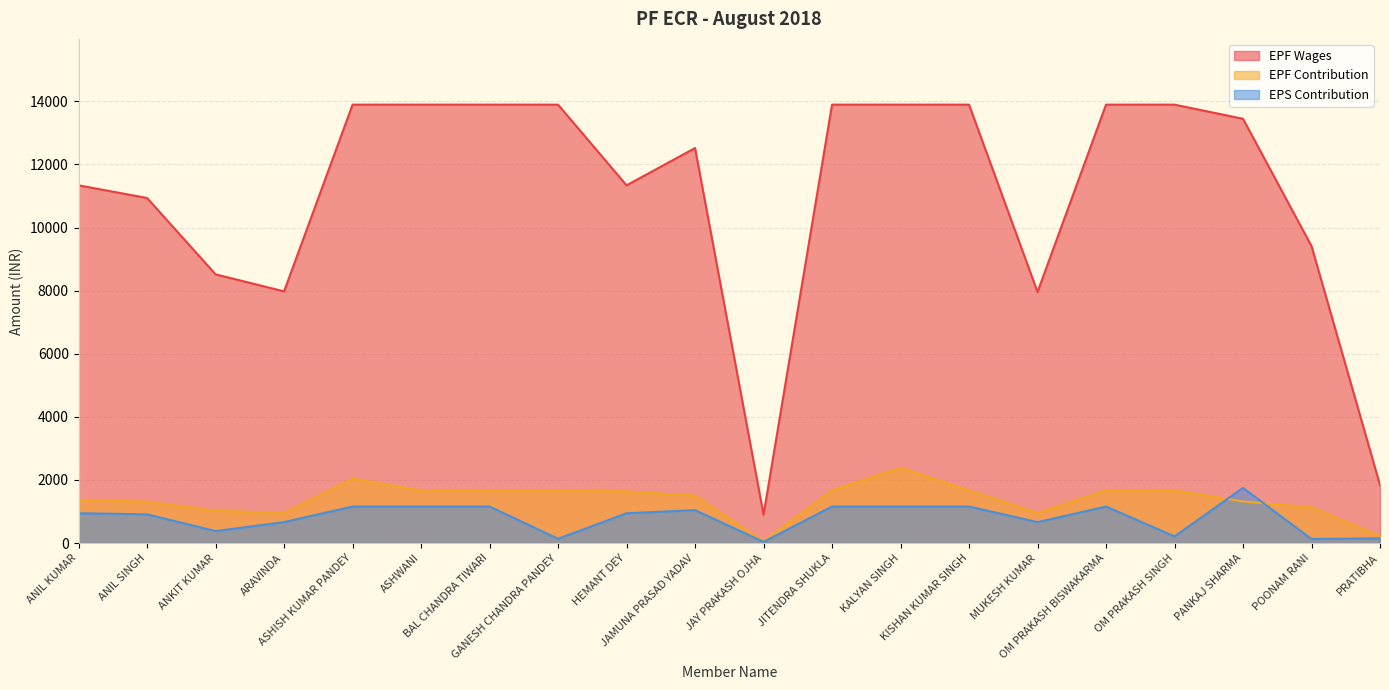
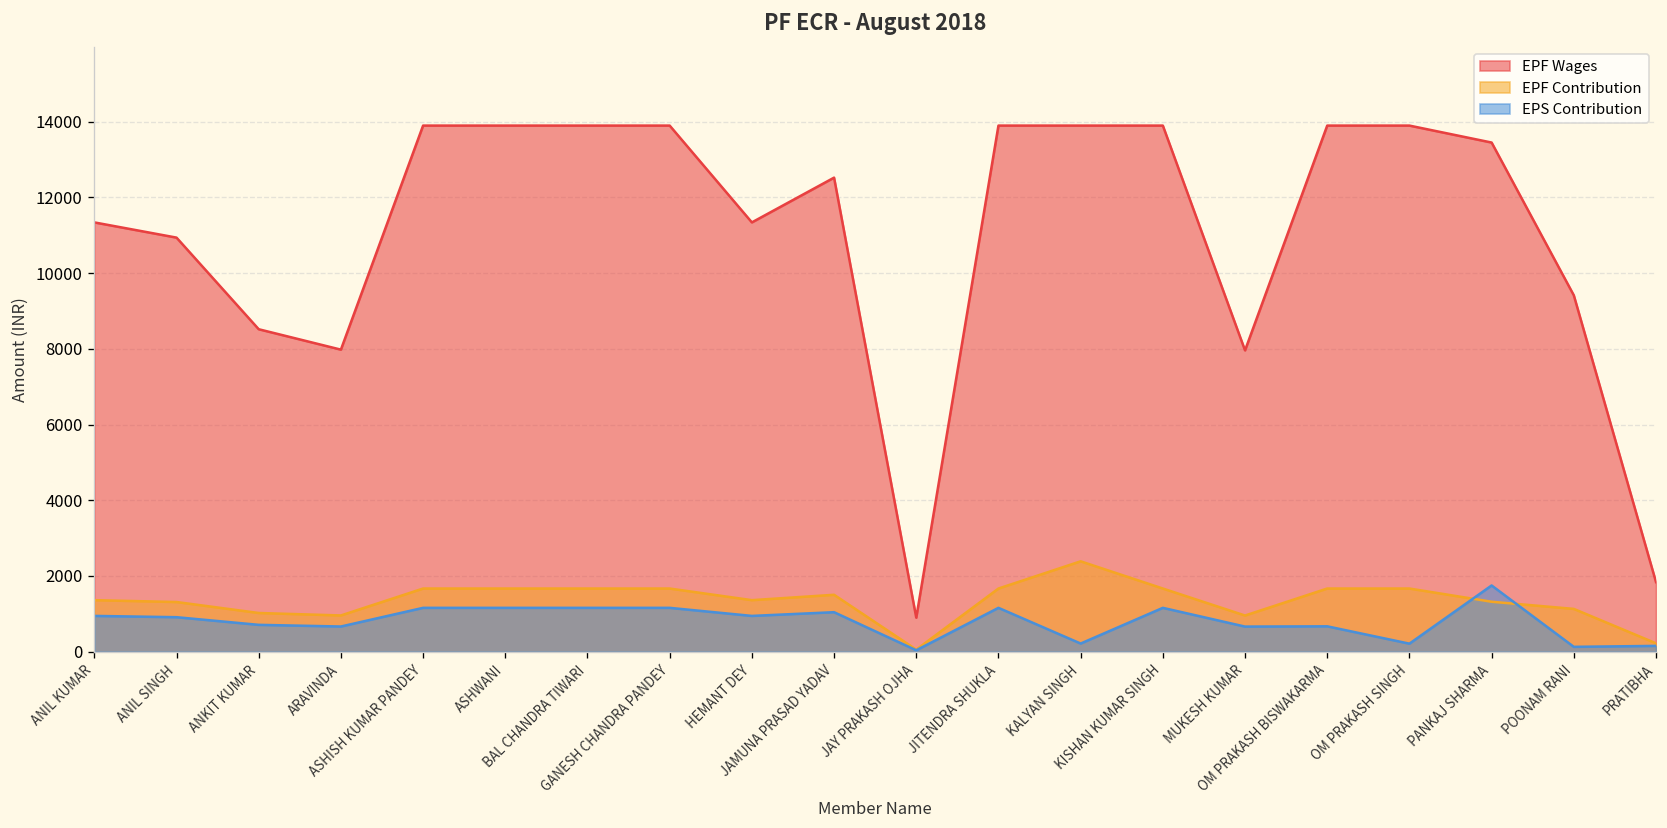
EPS Contribution, ANKIT KUMAR: 400 -> 700
EPF Contribution, ASHISH KUMAR PANDEY: 2000 -> 1700
EPS Contribution, GANESH CHANDRA PANDEY: 100 -> 1200
EPF Contribution, HEMANT DEY: 1600 -> 1400
EPS Contribution, KALYAN SINGH: 1200 -> 200
EPS Contribution, OM PRAKASH BISWAKARMA: 1200 -> 700
